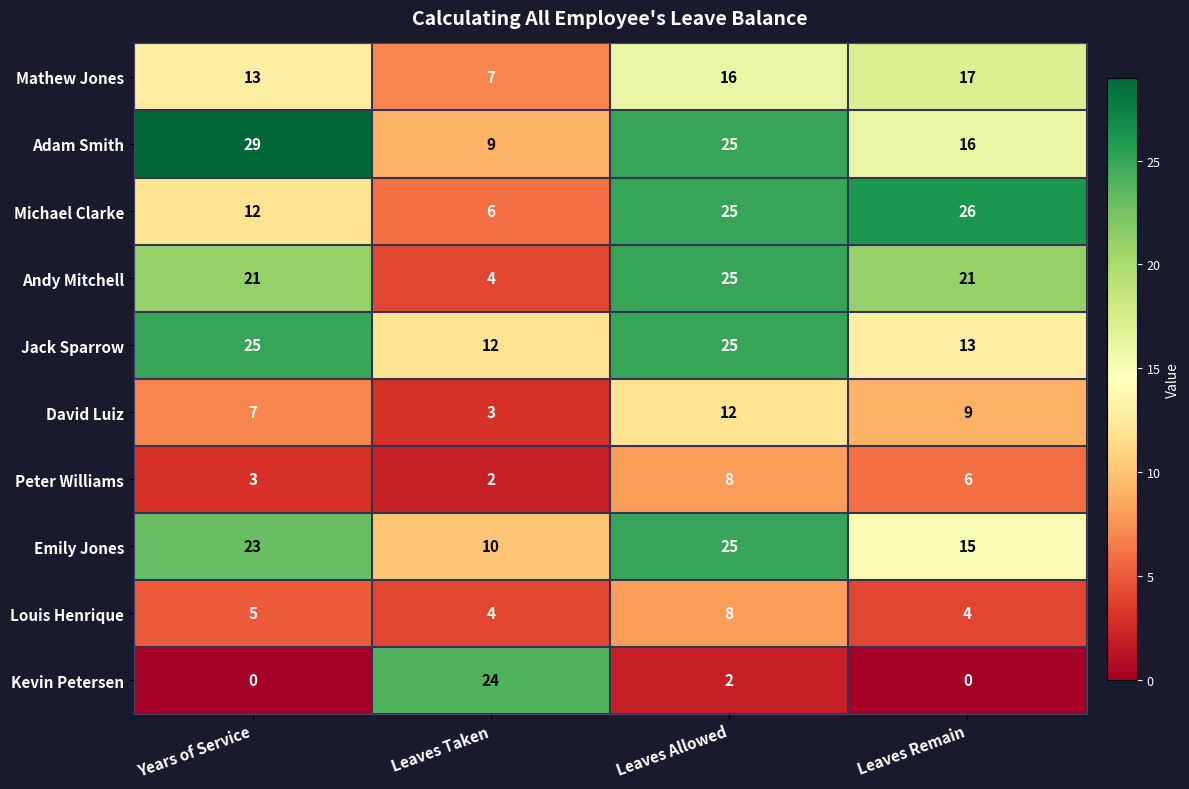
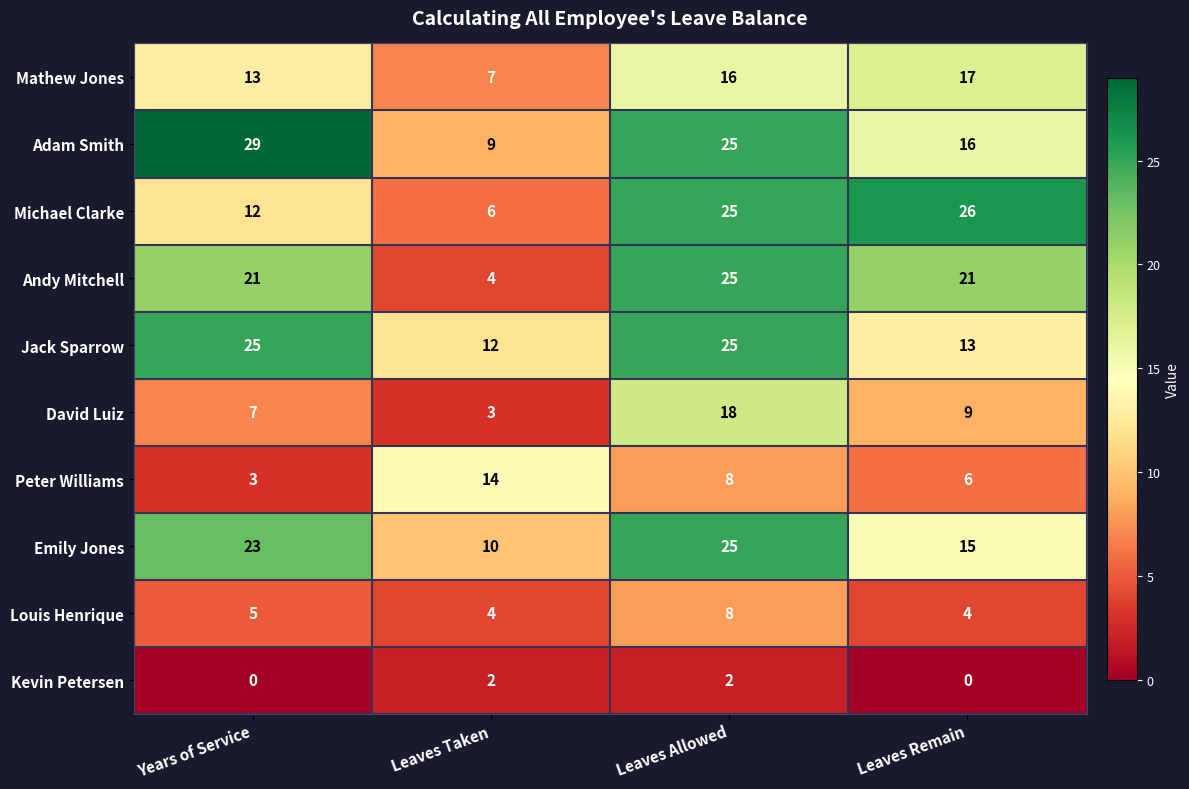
David Luiz, Leaves Allowed: 12 -> 18
Peter Williams, Leaves Taken: 2 -> 14
Kevin Petersen, Leaves Taken: 24 -> 2
